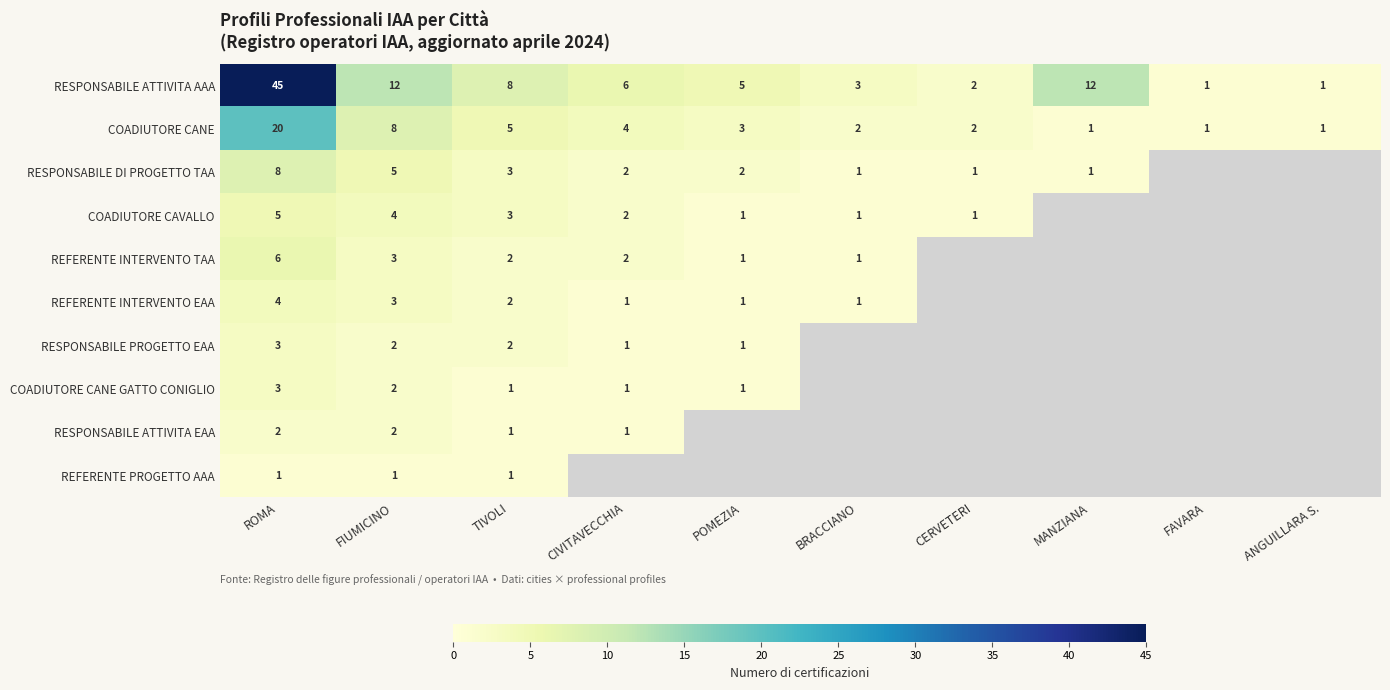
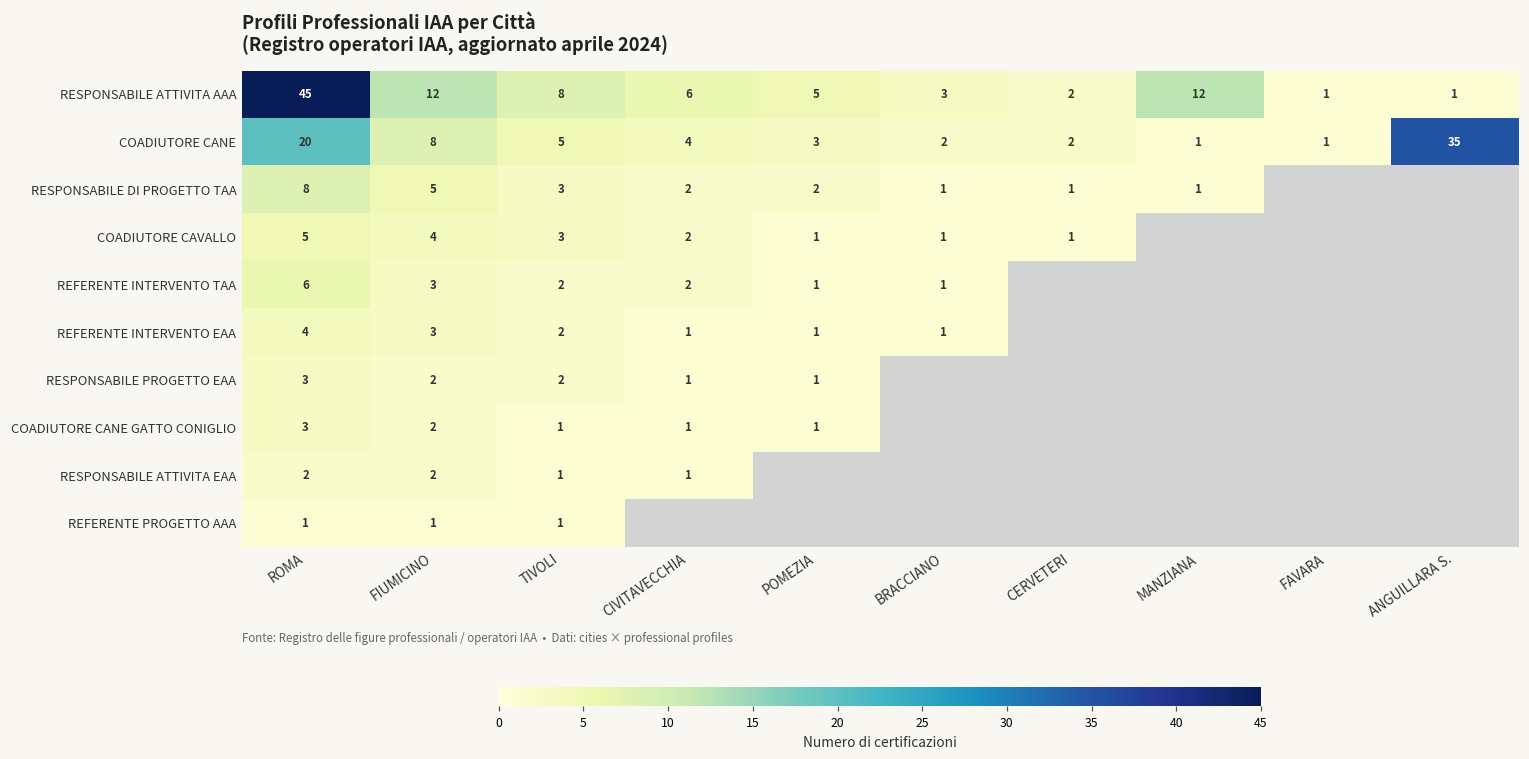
COADIUTORE CANE, ANGUILLARA S.: 1 -> 35
